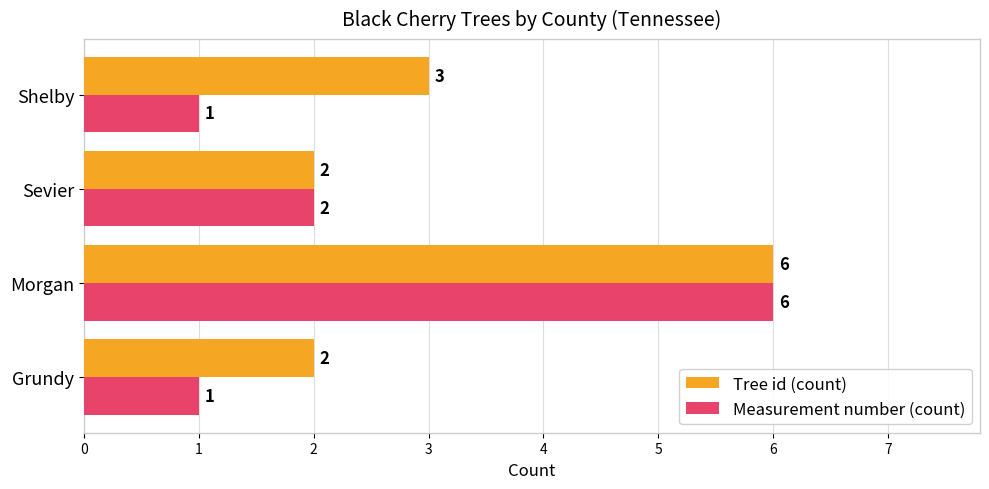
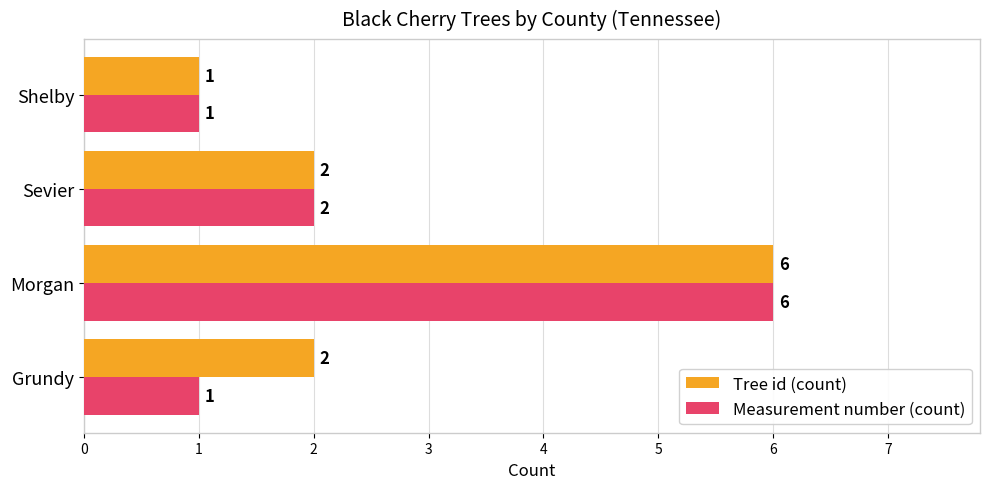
Tree id (count), Shelby: 3 -> 1
